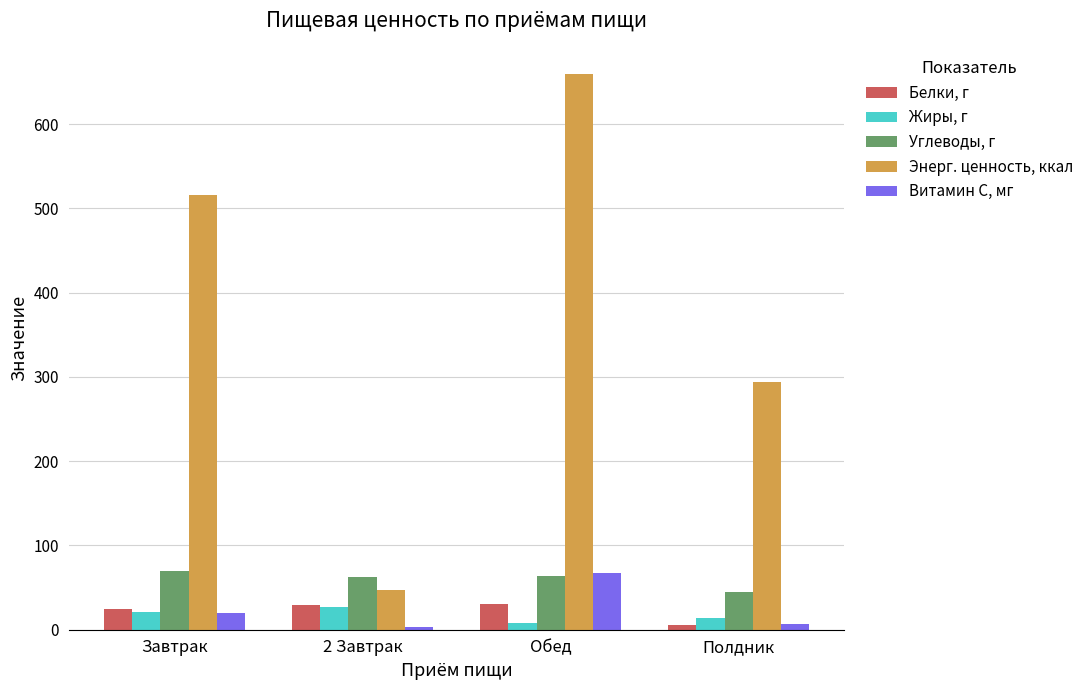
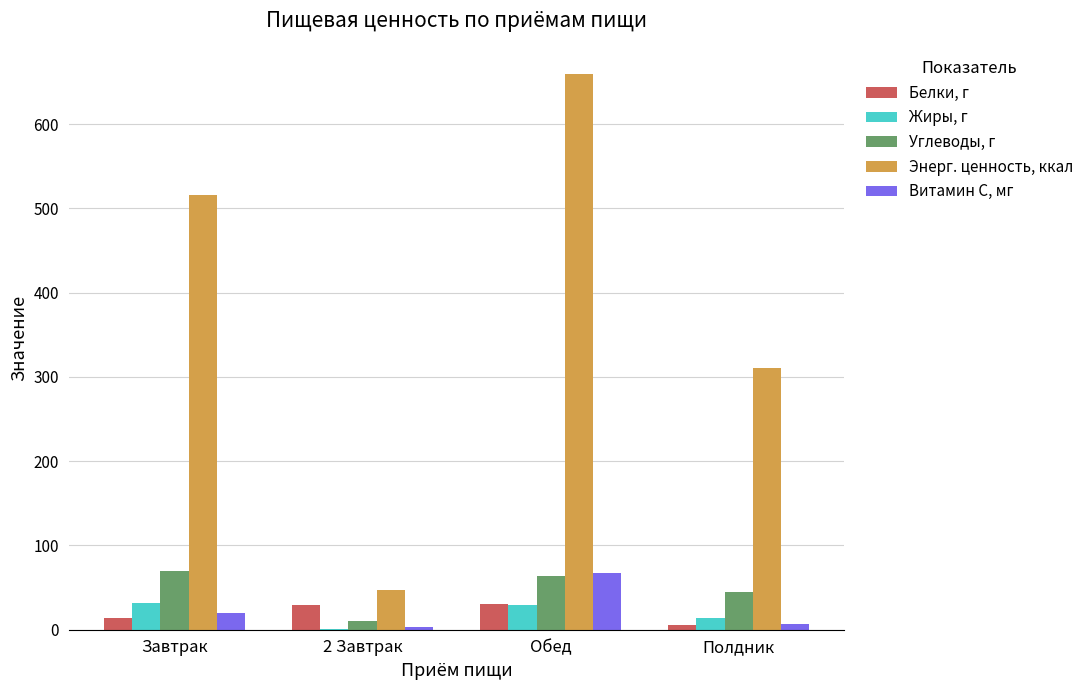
Белки, г, Завтрак: 30 -> 10
Жиры, г, Завтрак: 20 -> 30
Жиры, г, 2 Завтрак: 30 -> 0
Углеводы, г, 2 Завтрак: 60 -> 10
Жиры, г, Обед: 10 -> 30
Энерг. ценность, ккал, Полдник: 290 -> 310
